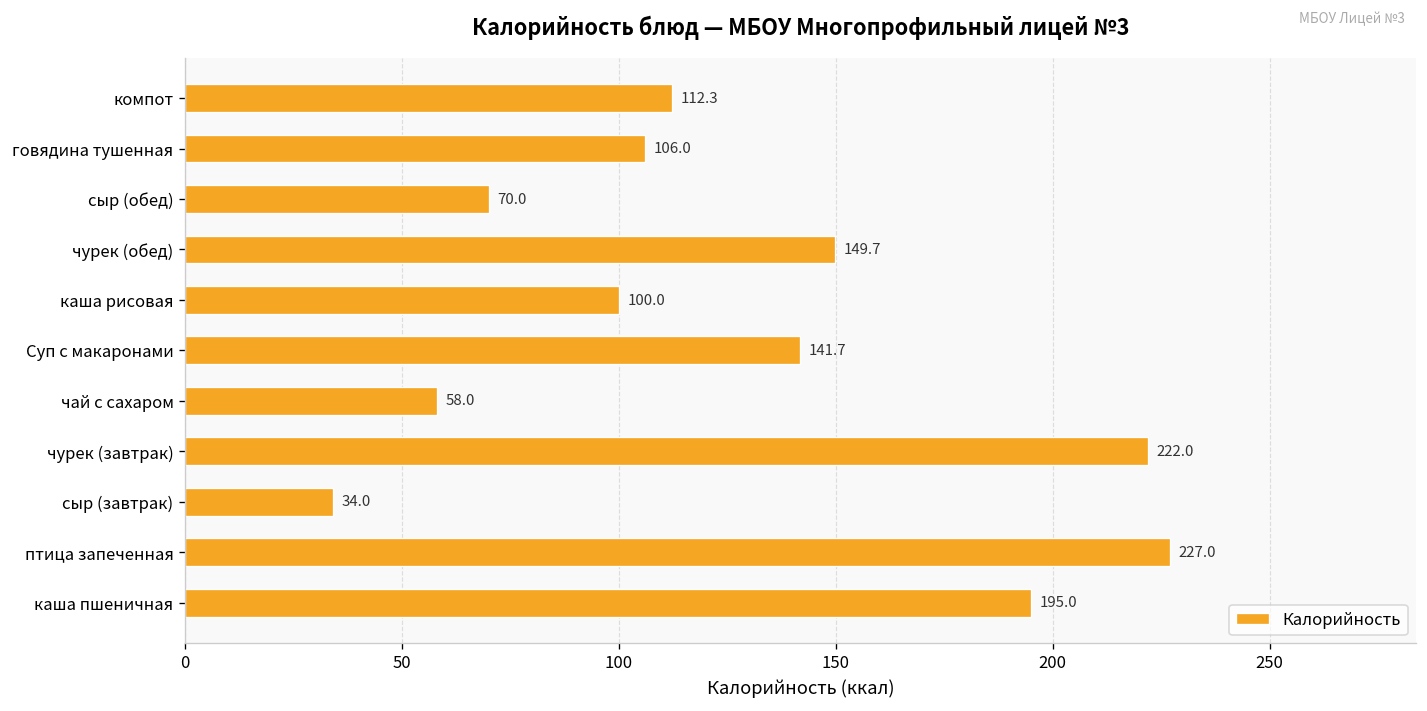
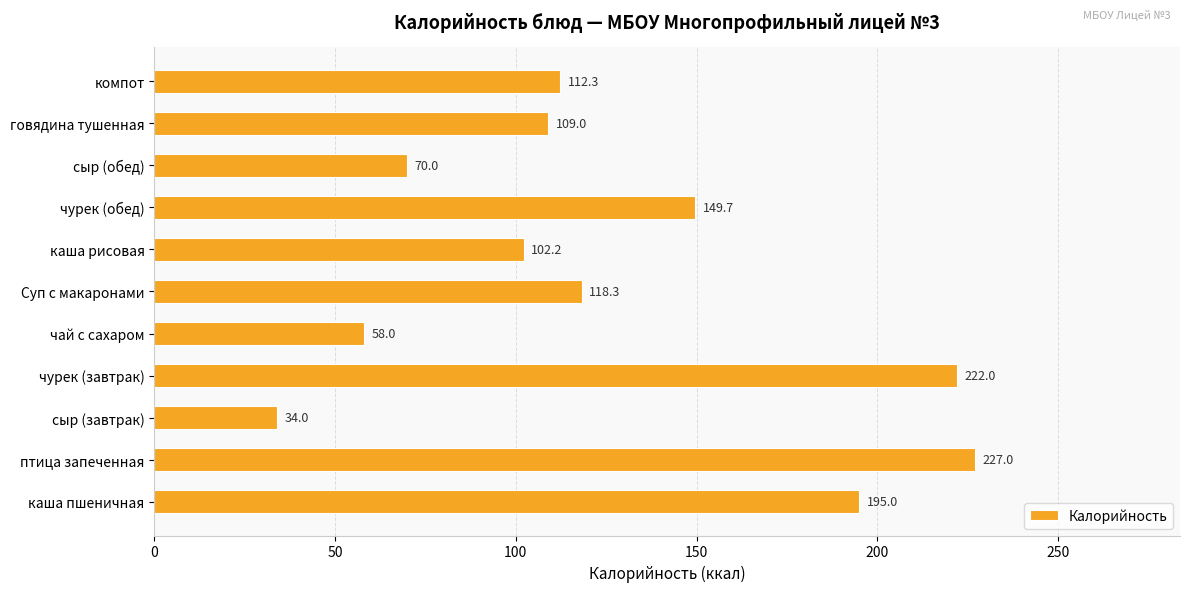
говядина тушенная: 106.0 -> 109.0
каша рисовая: 100.0 -> 102.2
Суп с макаронами: 141.7 -> 118.3
